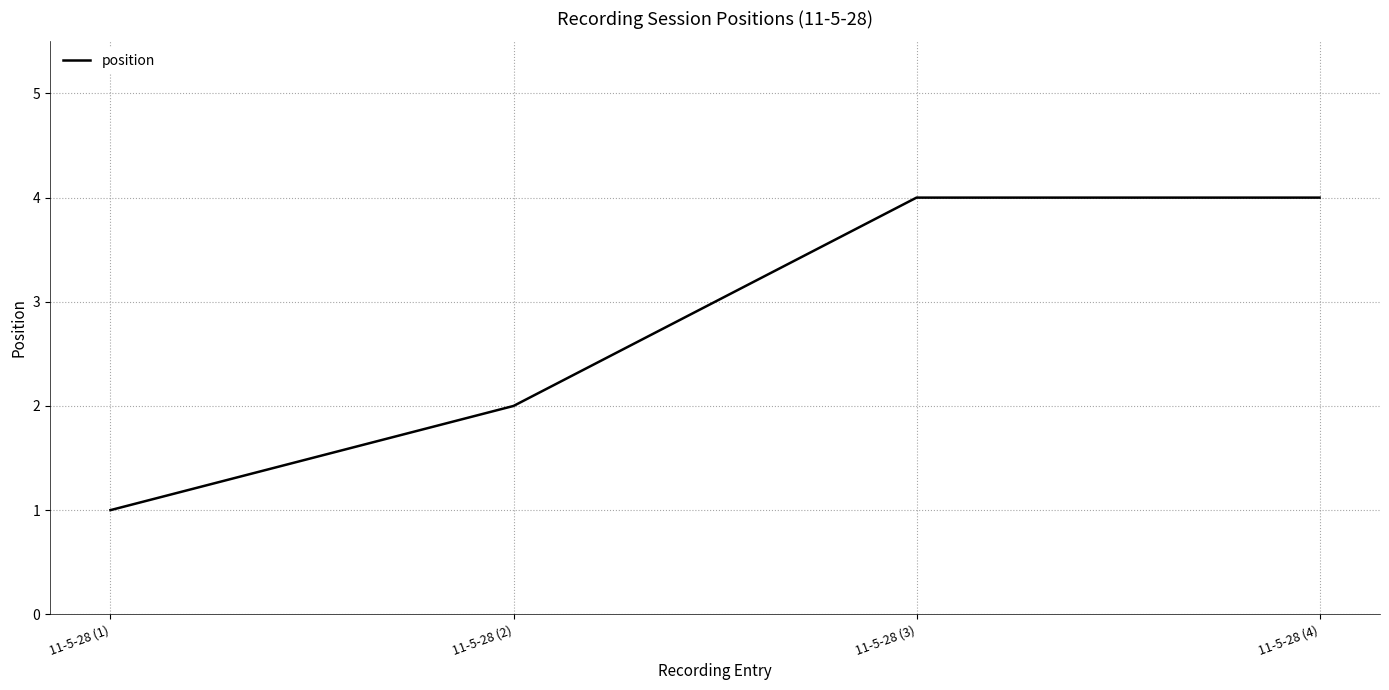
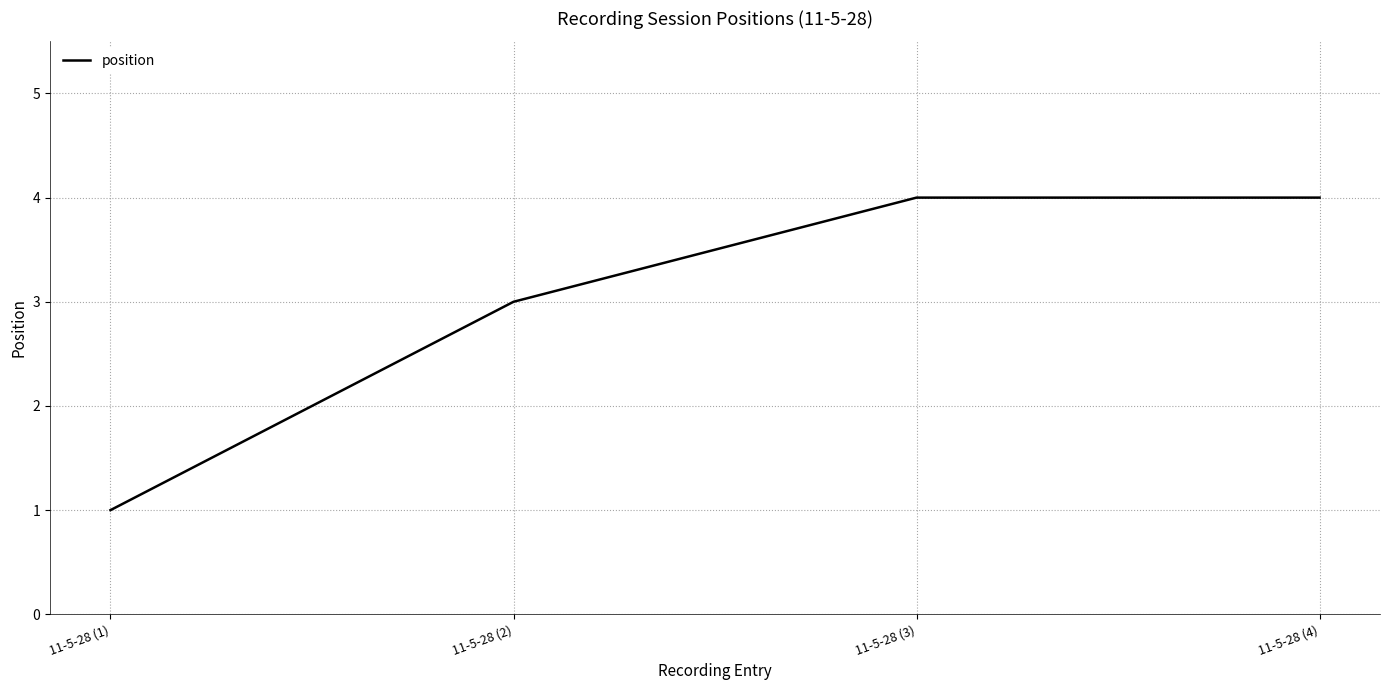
11-5-28 (2): 2 -> 3
